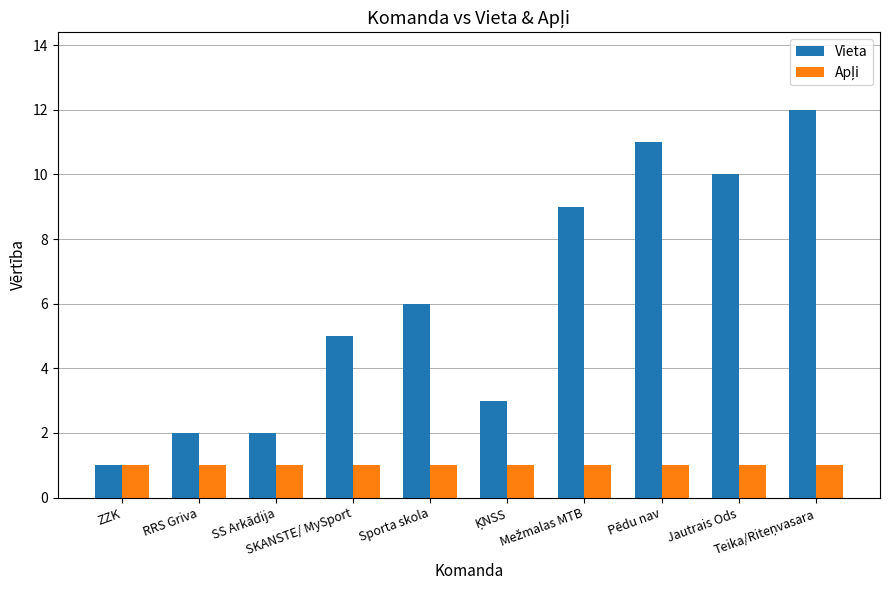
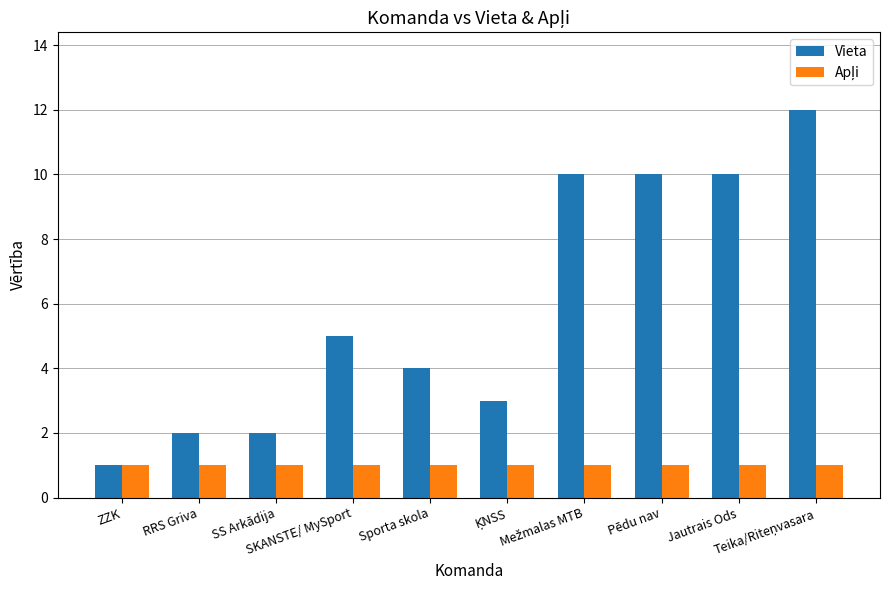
Vieta, Sporta skola: 6 -> 4
Vieta, Mežmalas MTB: 9 -> 10
Vieta, Pēdu nav: 11 -> 10
